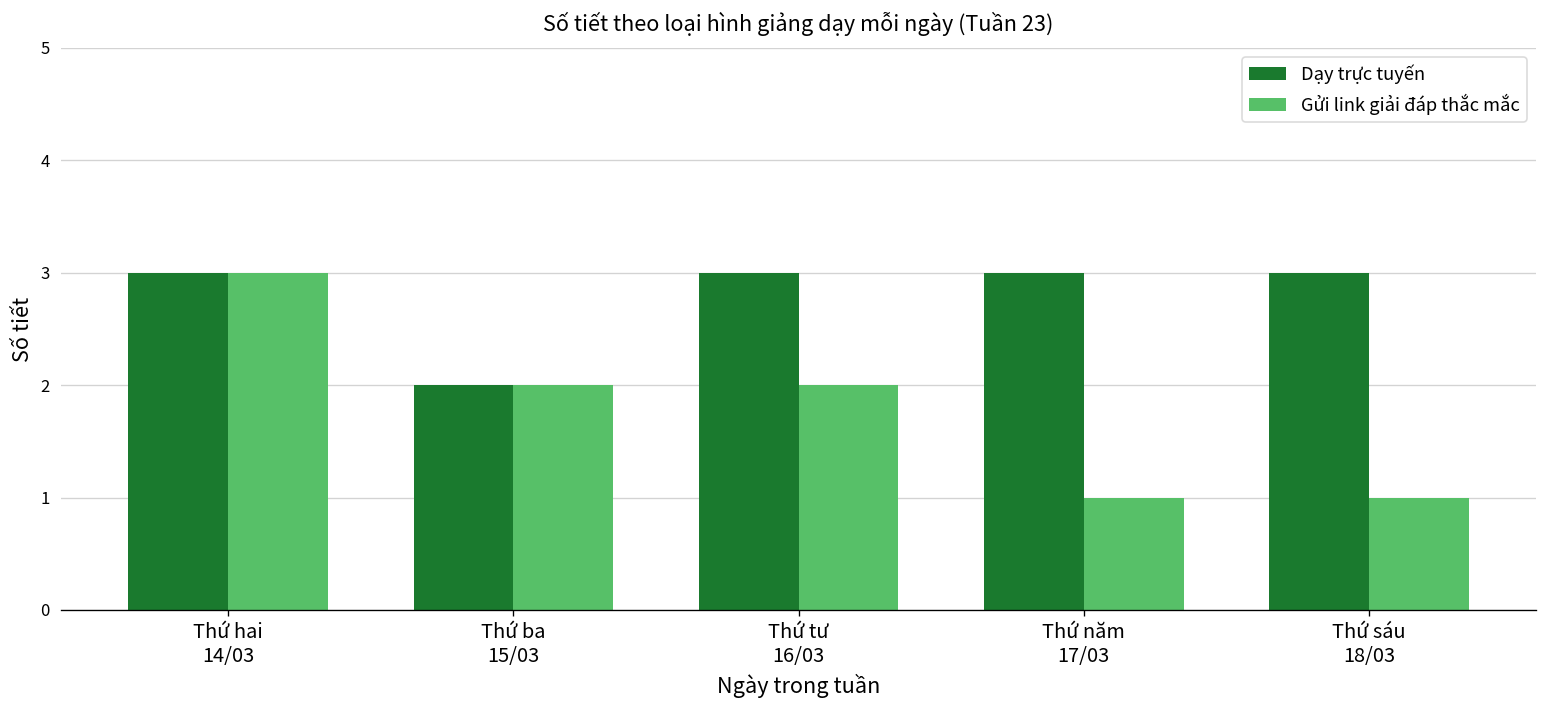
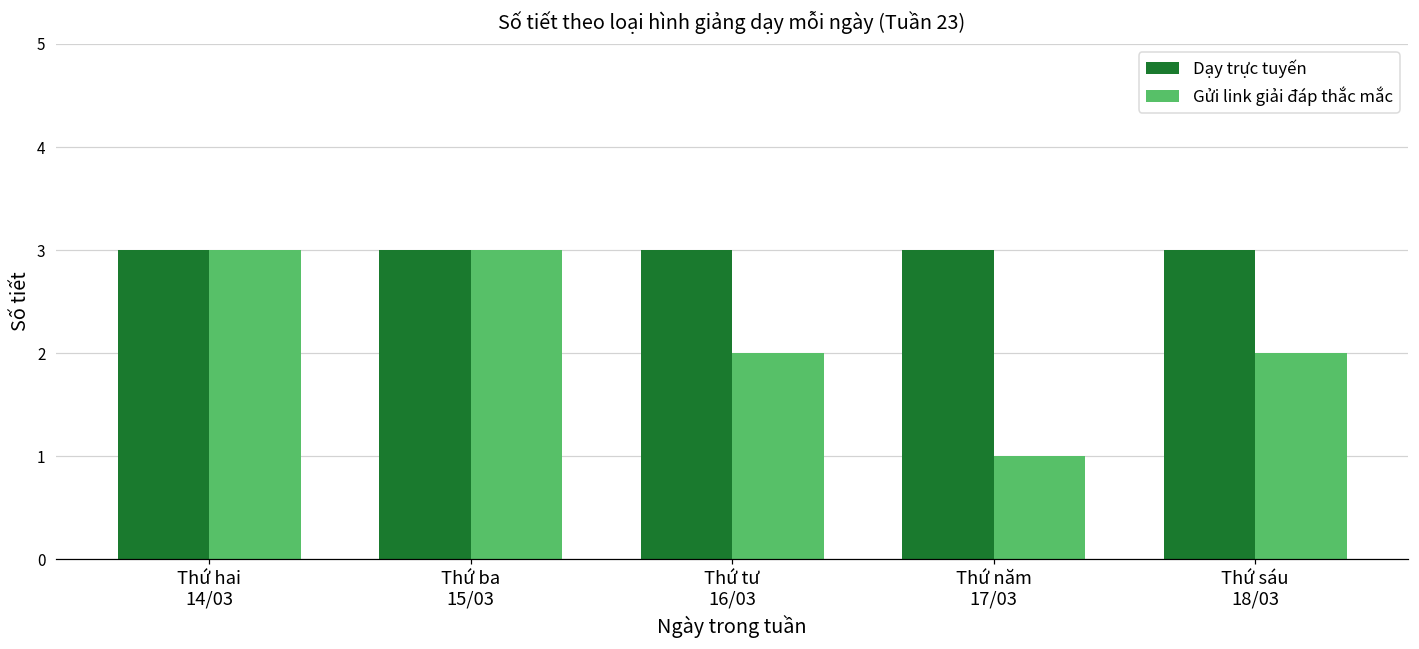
Dạy trực tuyến, Thứ ba 15/03: 2 -> 3
Gửi link giải đáp thắc mắc, Thứ ba 15/03: 2 -> 3
Gửi link giải đáp thắc mắc, Thứ sáu 18/03: 1 -> 2
